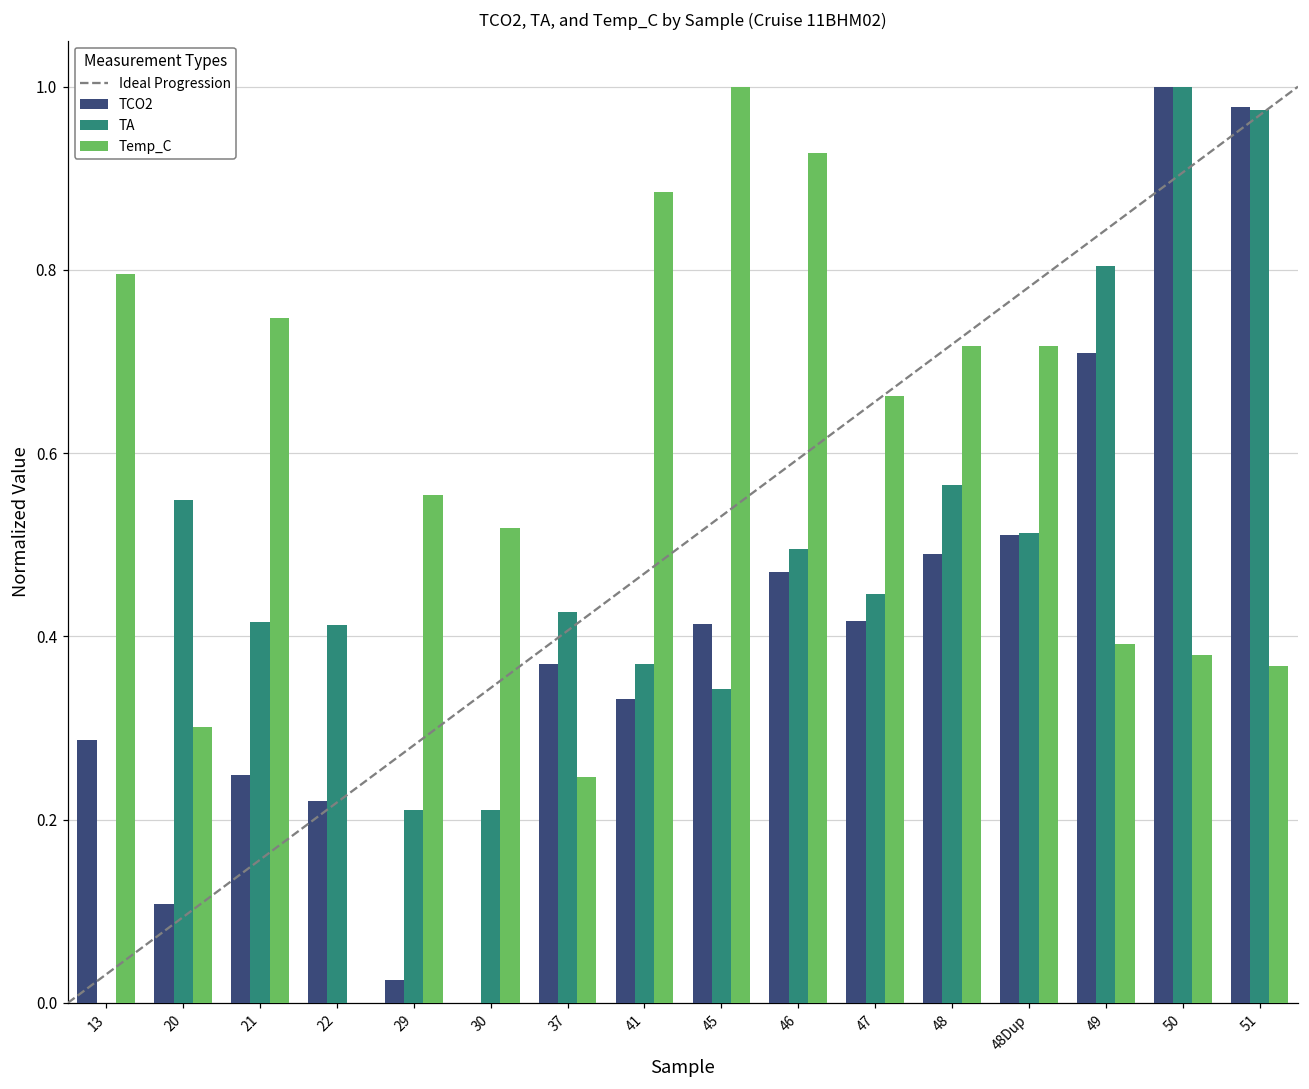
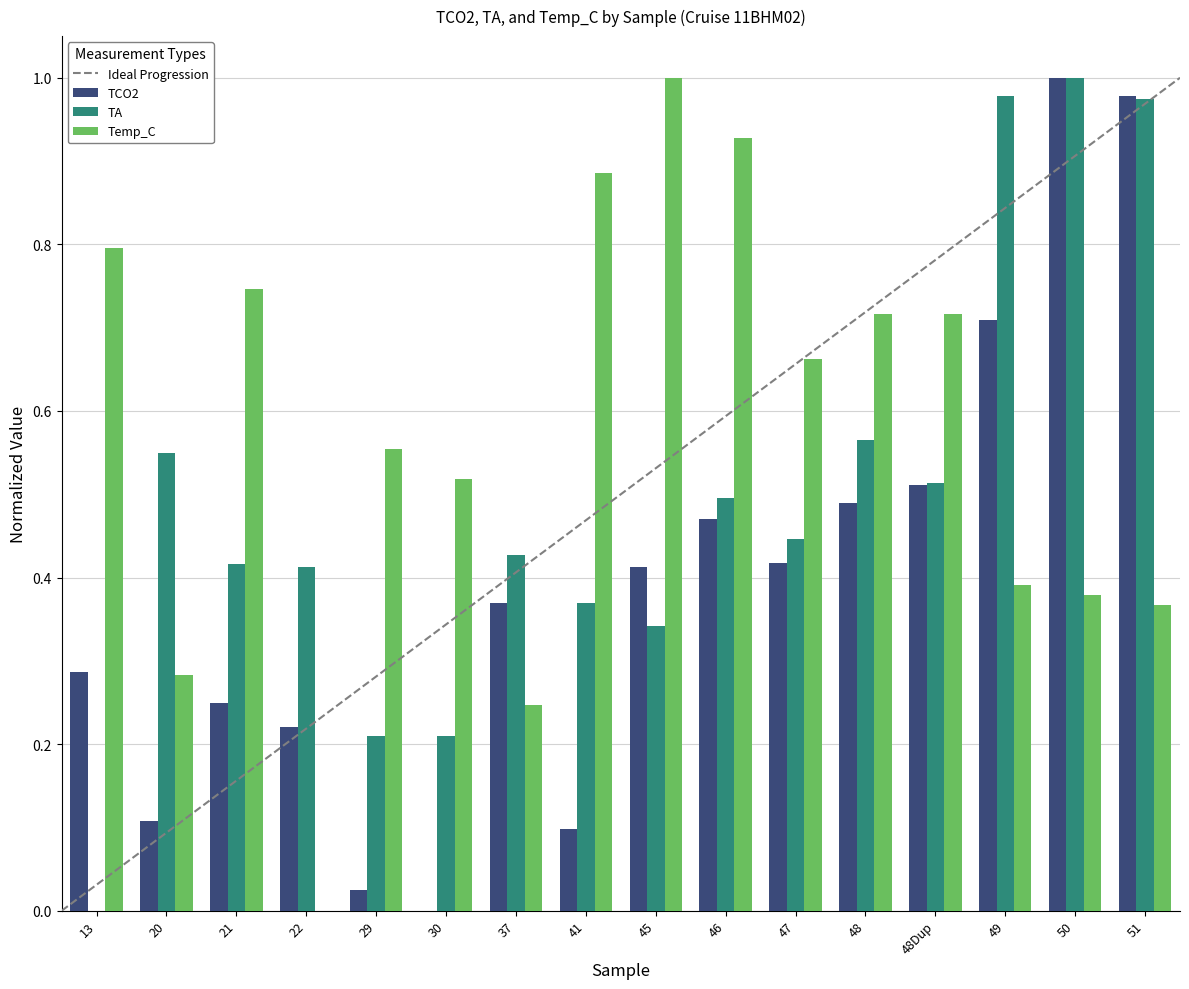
Temp_C, 20: 0.30 -> 0.28
TCO2, 41: 0.33 -> 0.10
TA, 49: 0.80 -> 0.98
